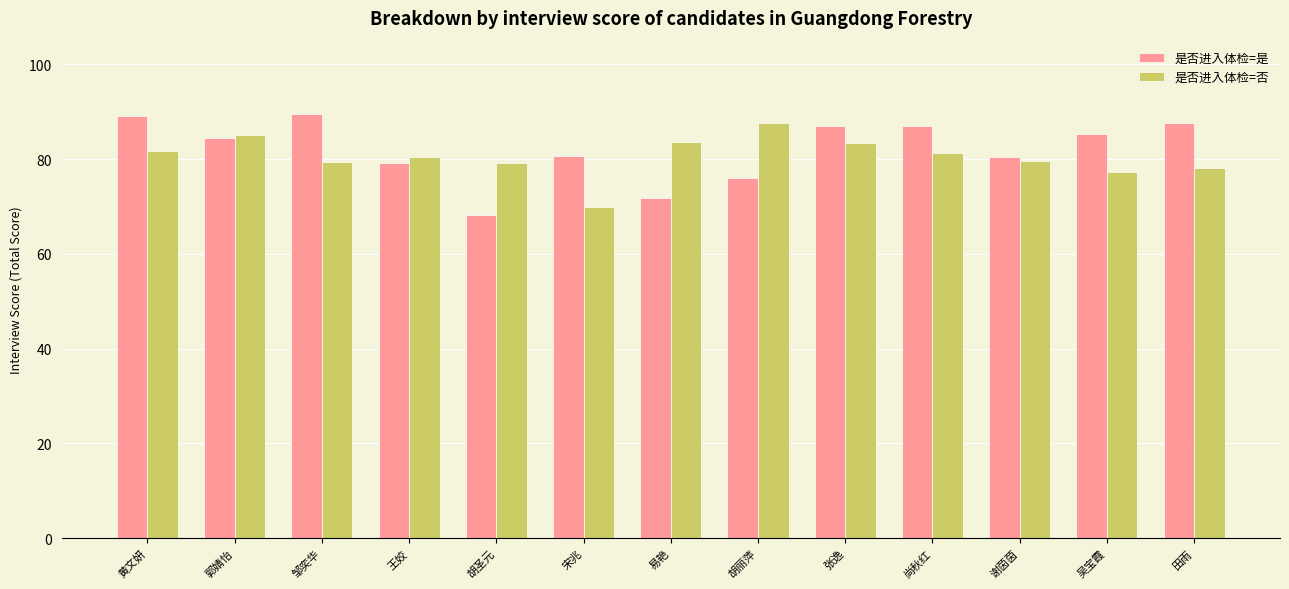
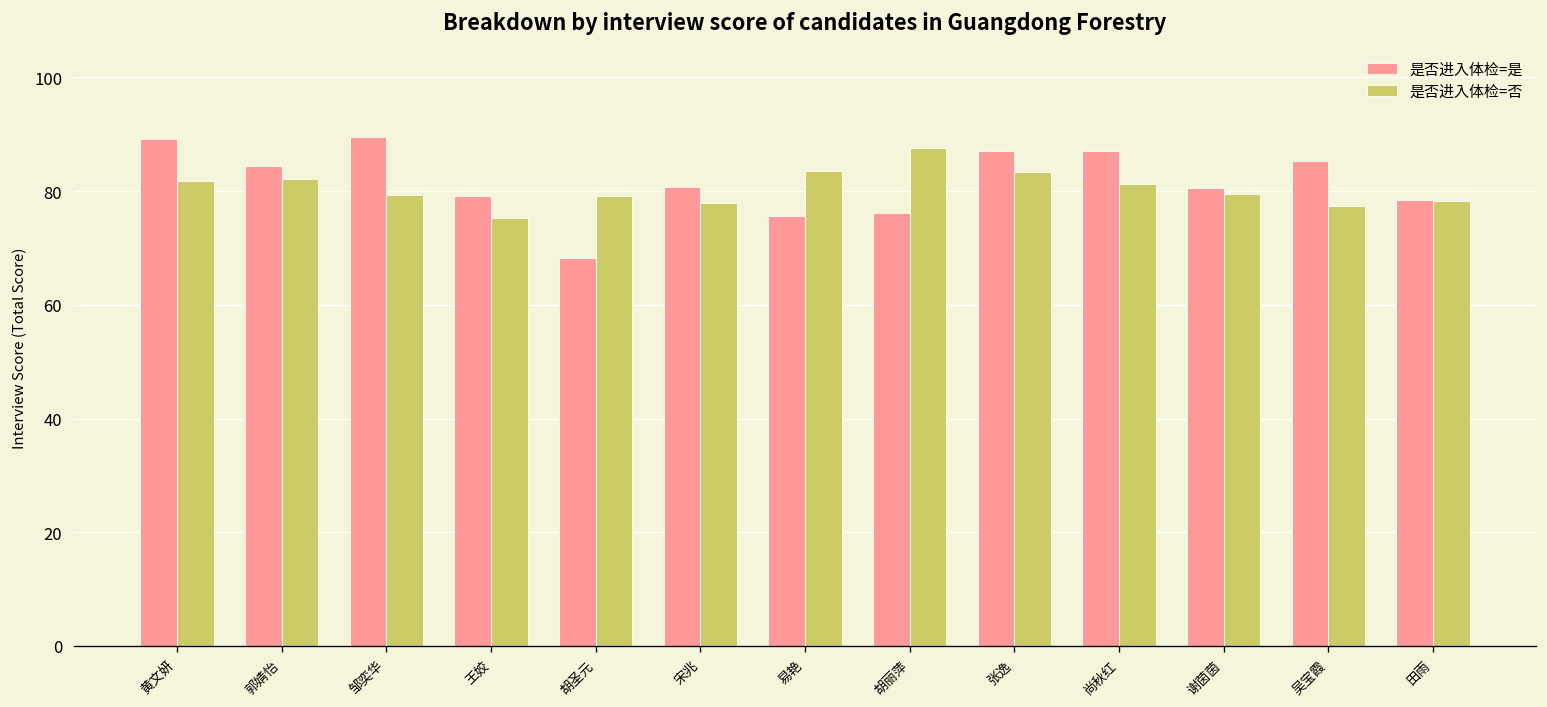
是否进入体检=否, 郭婧怡: 85 -> 82
是否进入体检=否, 王姣: 80 -> 75
是否进入体检=否, 宋兆: 70 -> 78
是否进入体检=是, 易艳: 72 -> 76
是否进入体检=是, 田雨: 88 -> 78
